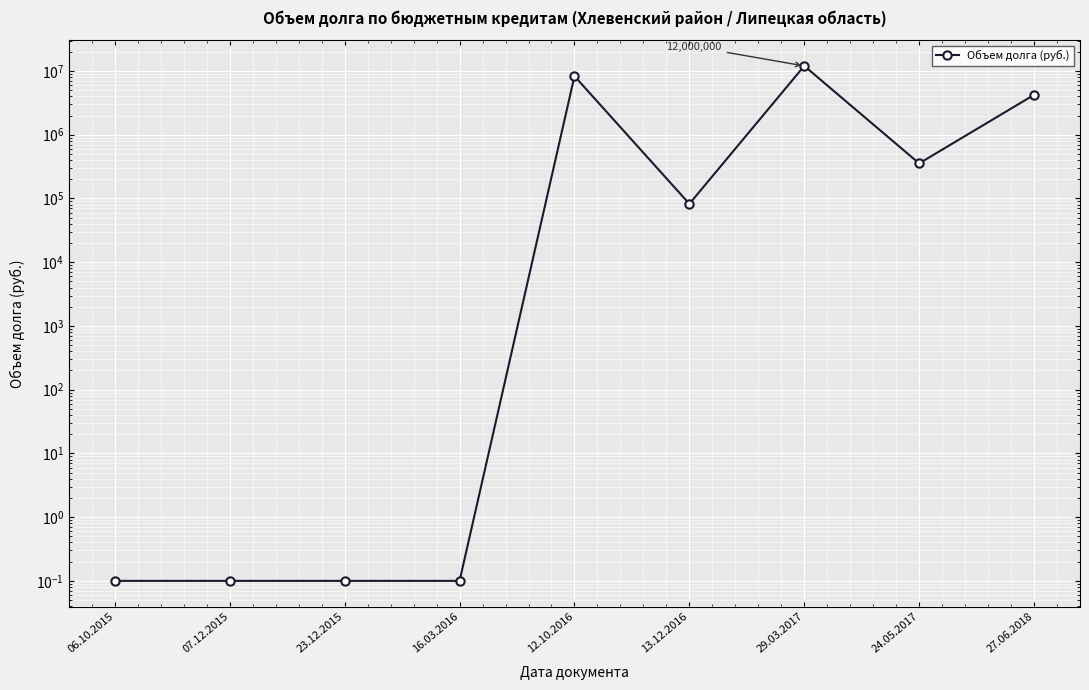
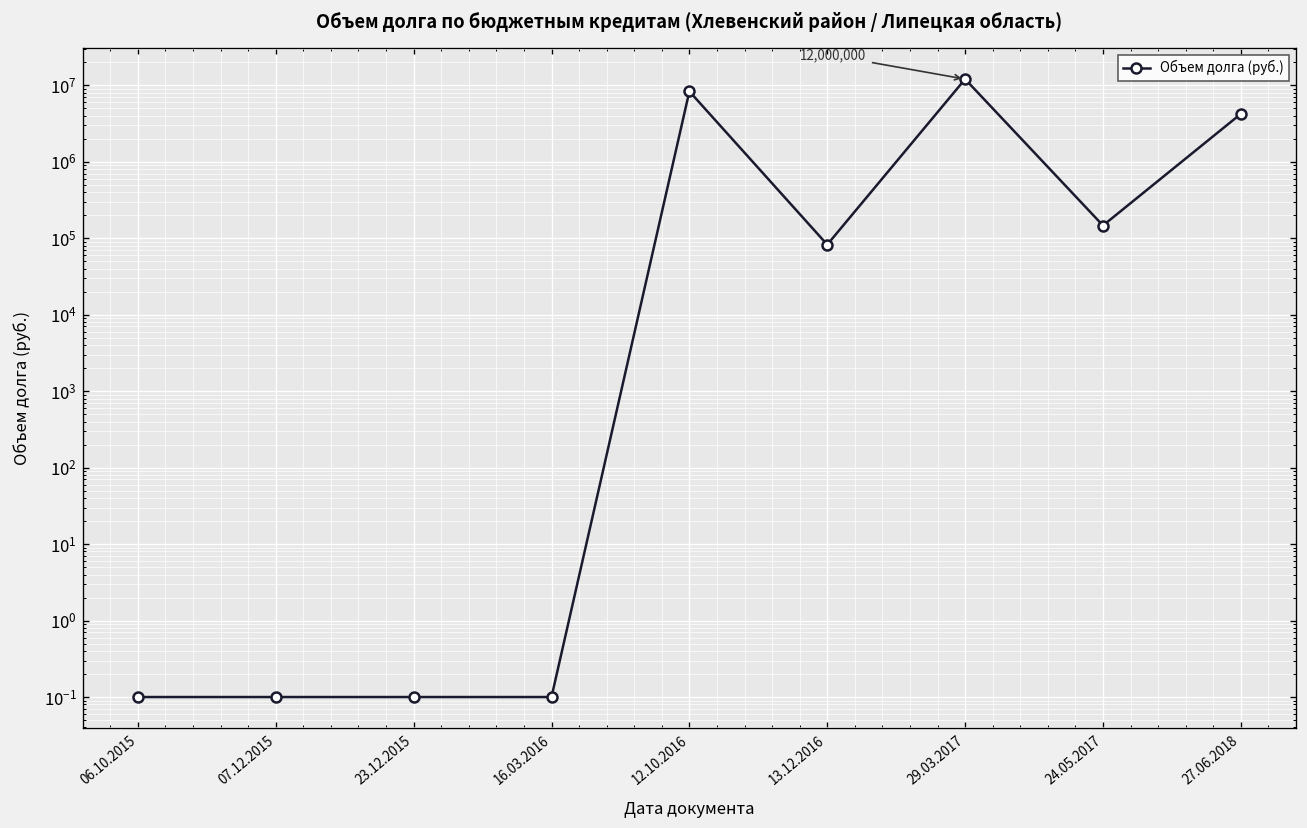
24.05.2017: 400000 -> 150000
